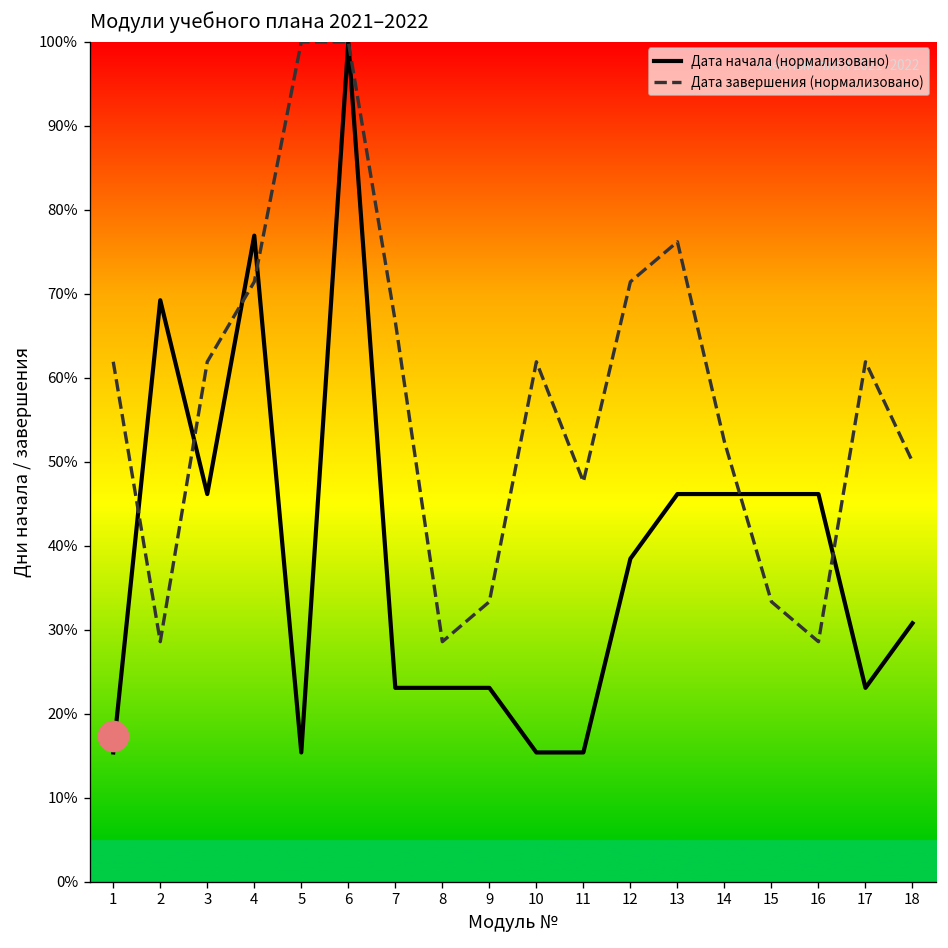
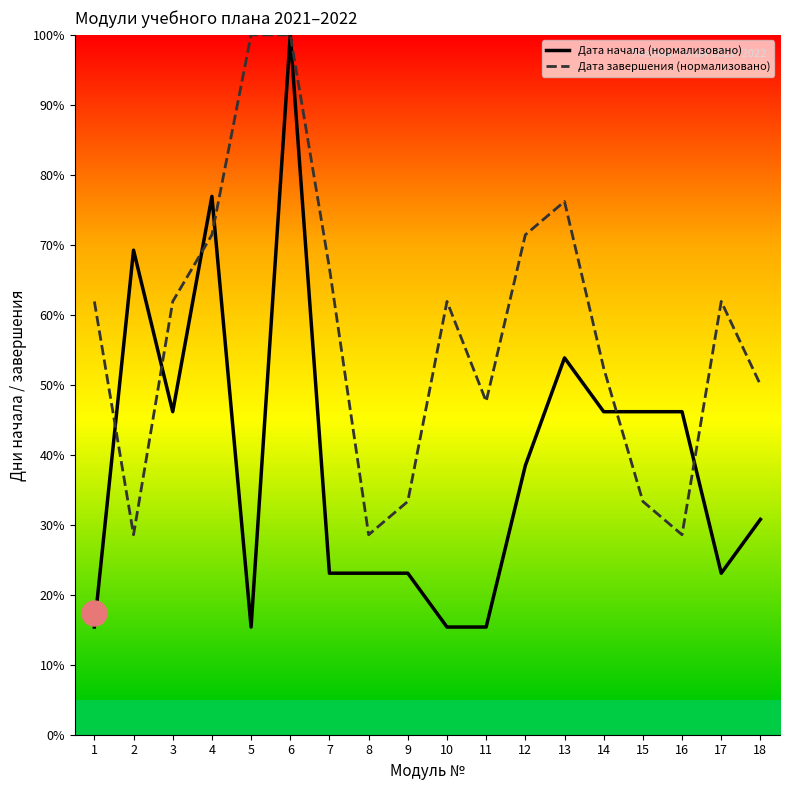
Дата начала (нормализовано), 13: 46% -> 54%
